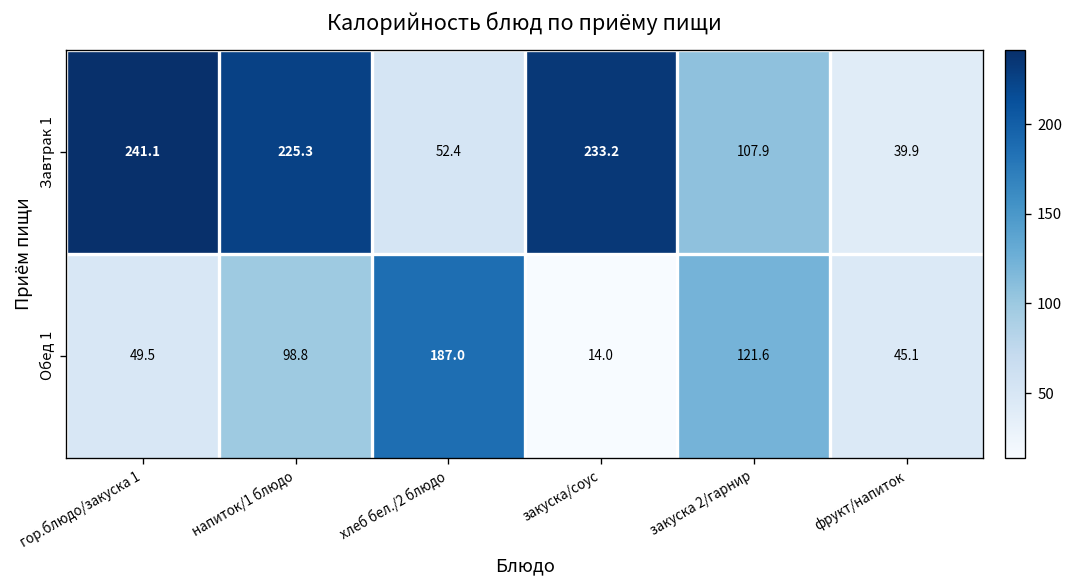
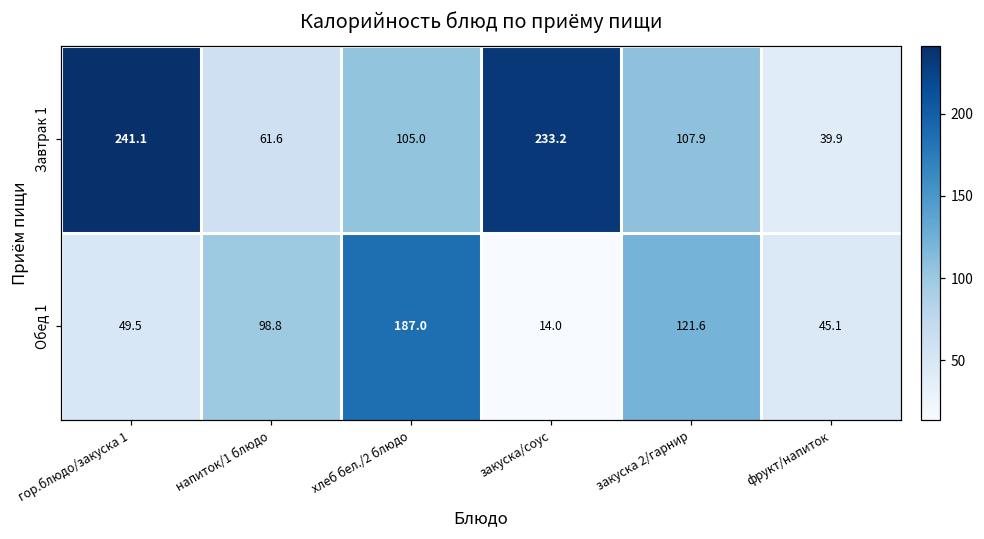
Завтрак 1, напиток/1 блюдо: 225.3 -> 61.6
Завтрак 1, хлеб бел./2 блюдо: 52.4 -> 105.0
